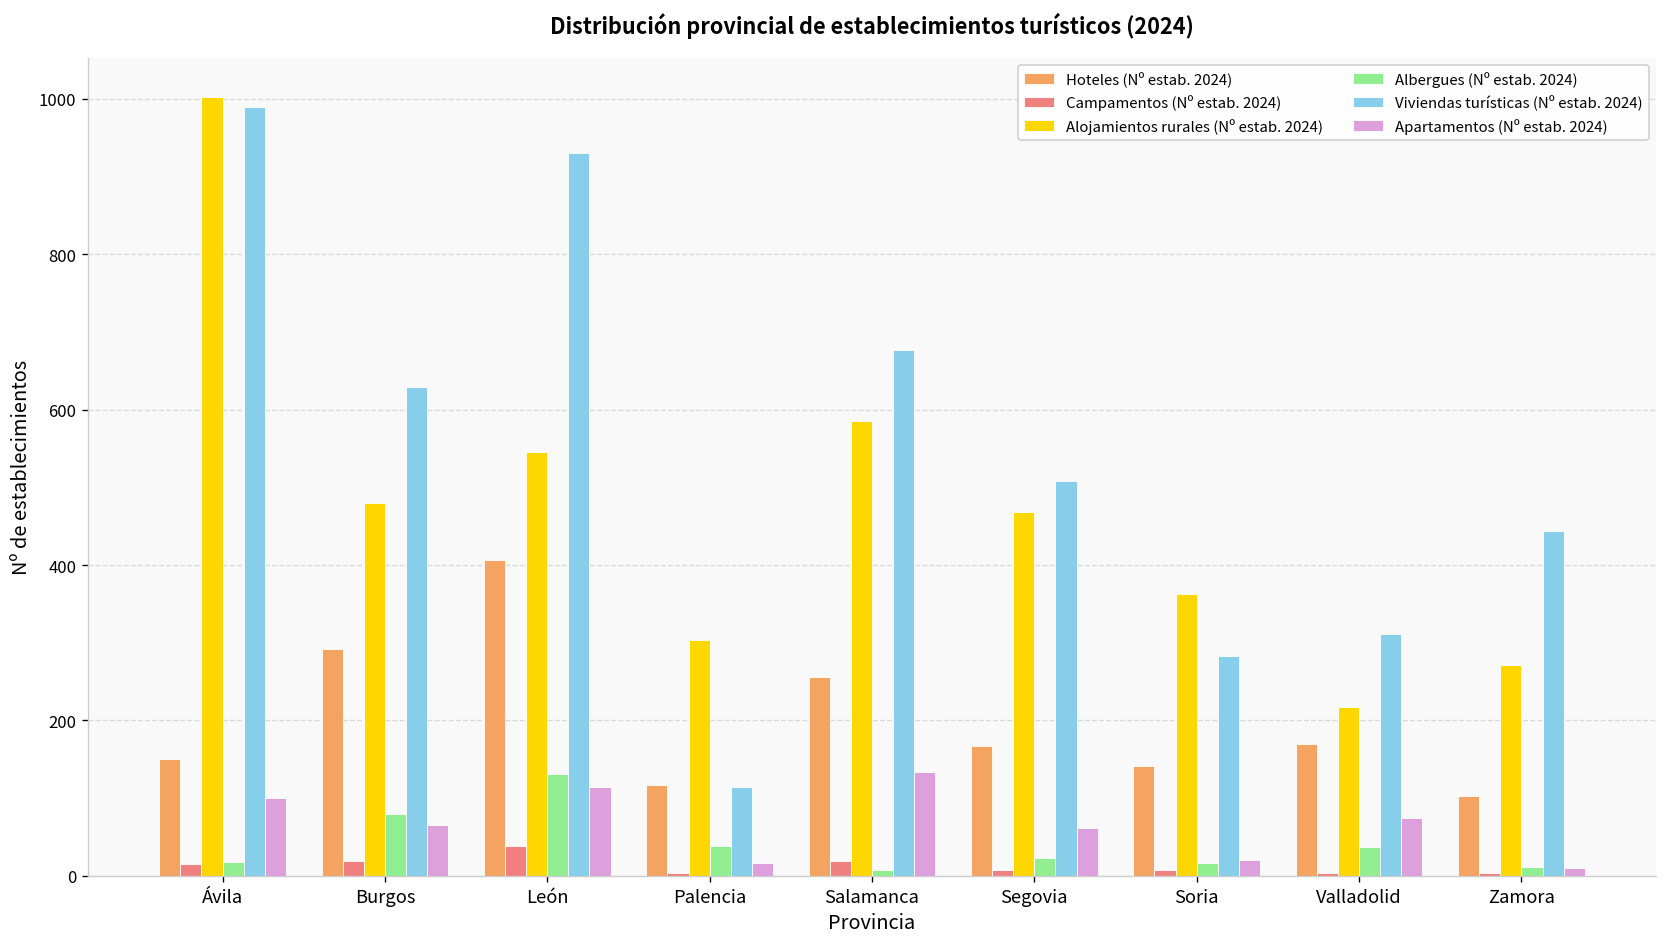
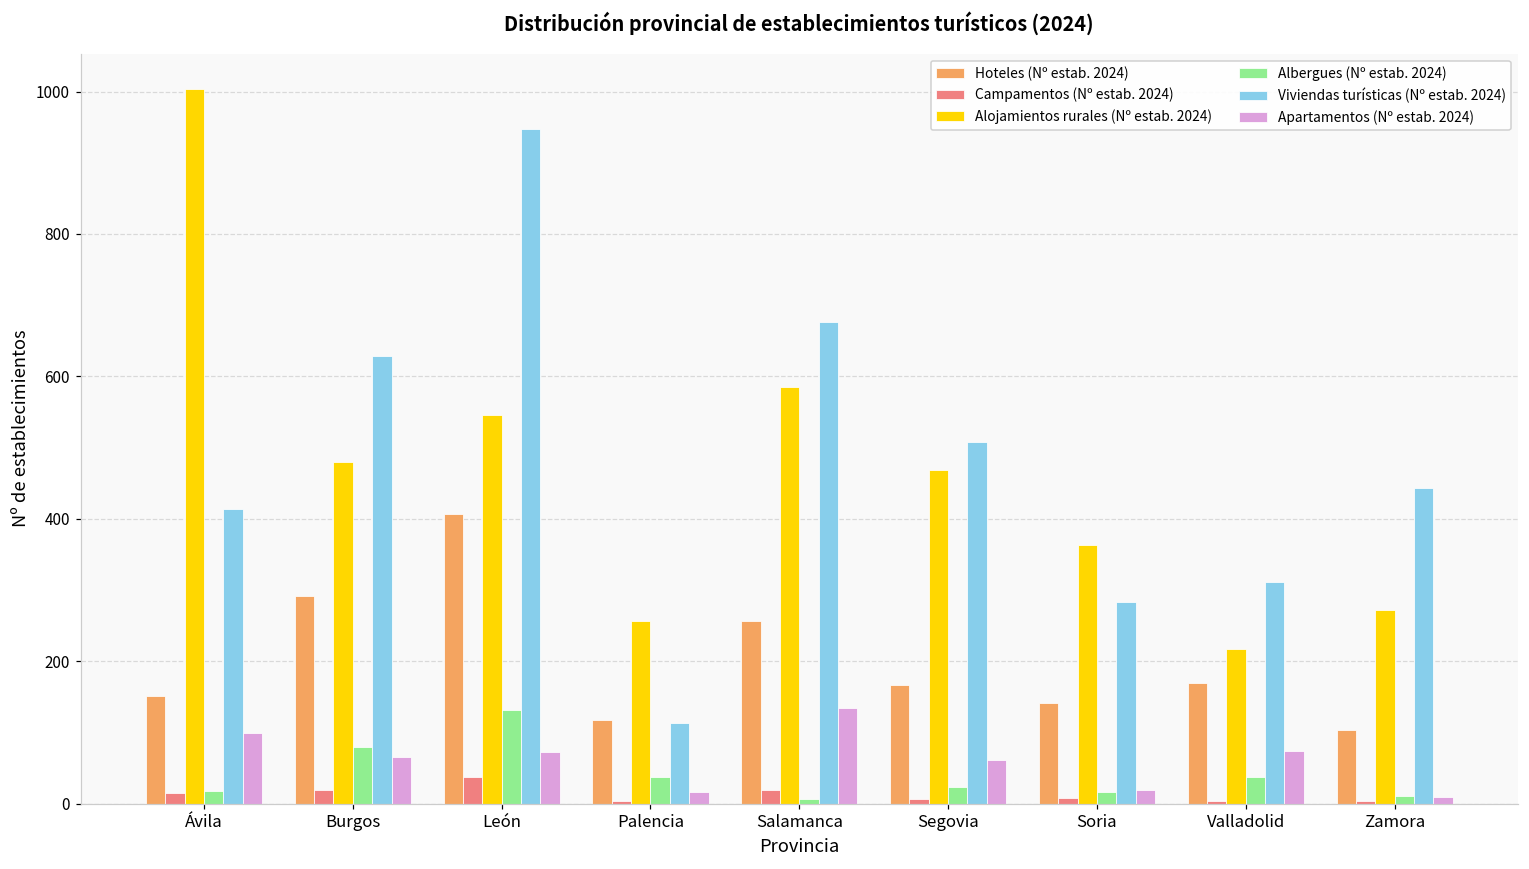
Viviendas turísticas (Nº estab. 2024), Ávila: 990 -> 410
Viviendas turísticas (Nº estab. 2024), León: 930 -> 950
Apartamentos (Nº estab. 2024), León: 110 -> 70
Alojamientos rurales (Nº estab. 2024), Palencia: 300 -> 260
